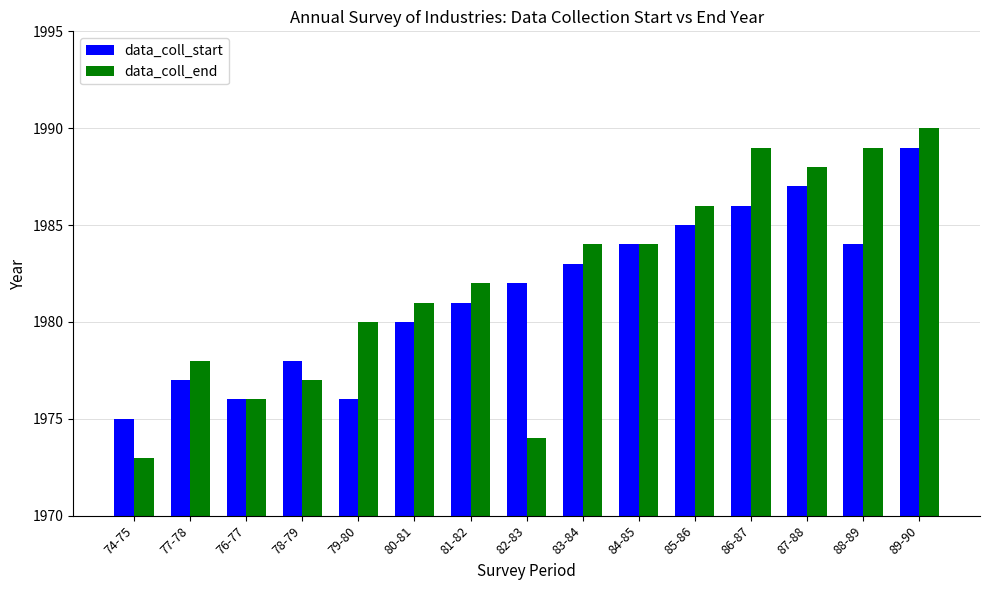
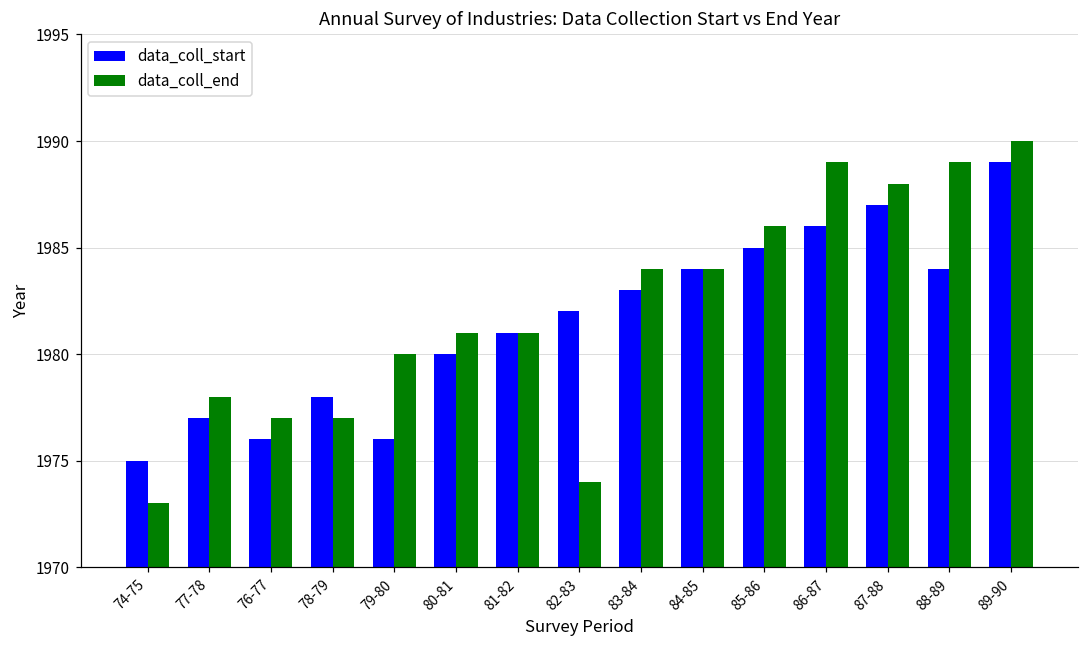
data_coll_end, 76-77: 1976 -> 1977
data_coll_end, 81-82: 1982 -> 1981
